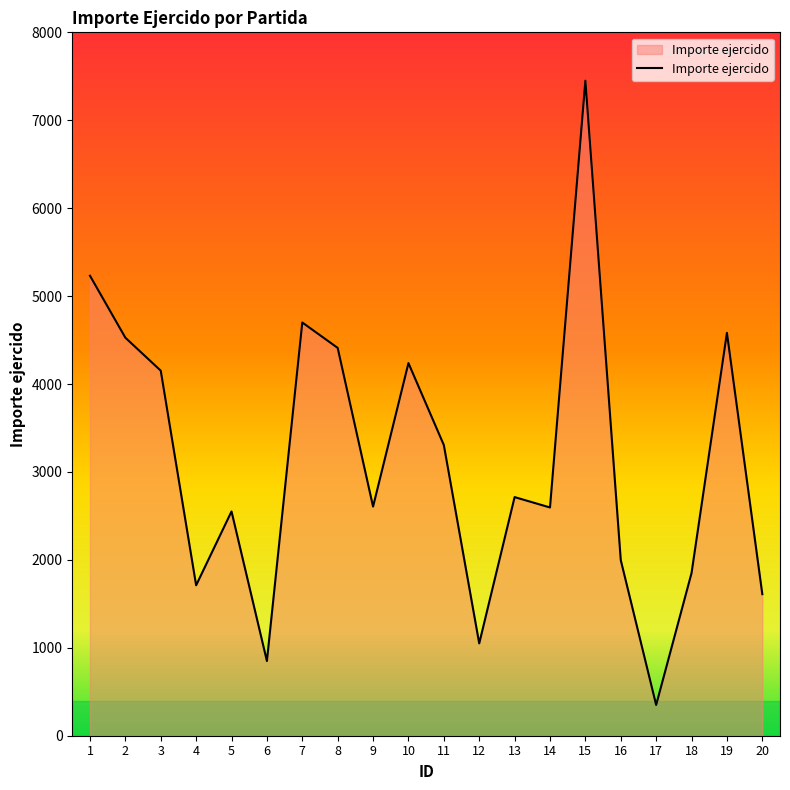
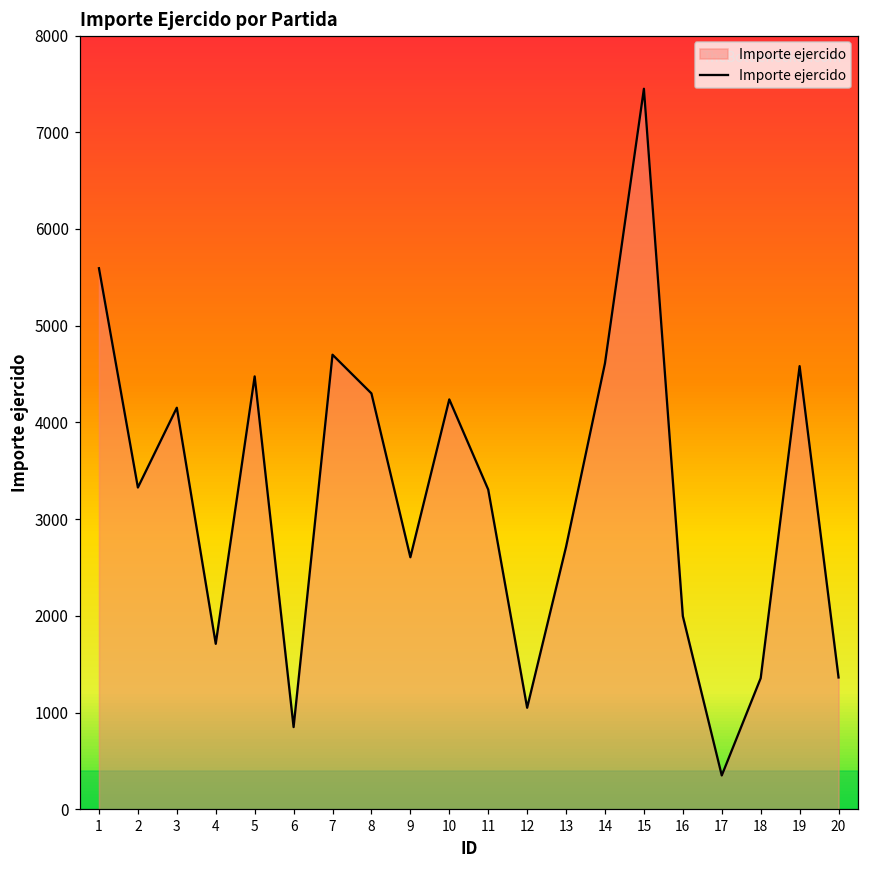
1: 5200 -> 5600
2: 4500 -> 3300
5: 2600 -> 4500
8: 4400 -> 4300
14: 2600 -> 4600
18: 1900 -> 1400
20: 1600 -> 1400
